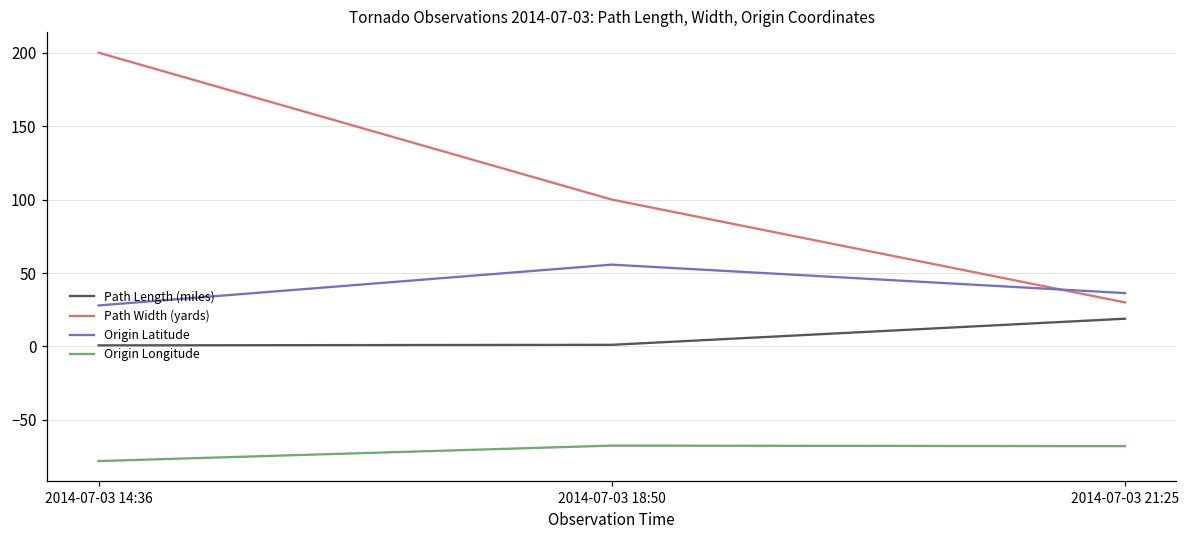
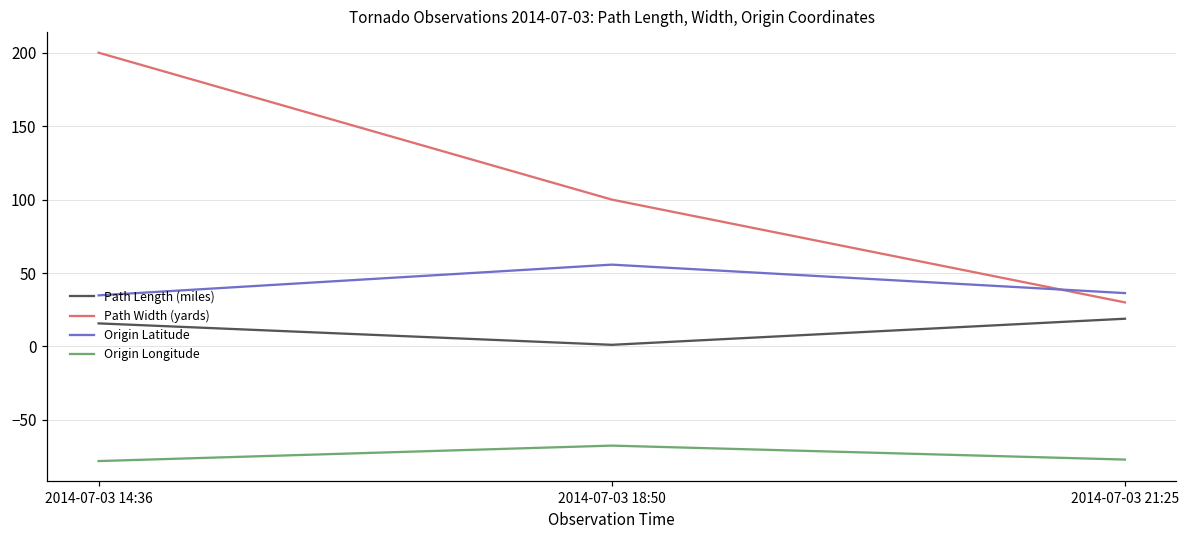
Path Length (miles), 2014-07-03 14:36: 1 -> 16
Origin Latitude, 2014-07-03 14:36: 28 -> 35
Origin Longitude, 2014-07-03 21:25: -68 -> -77
